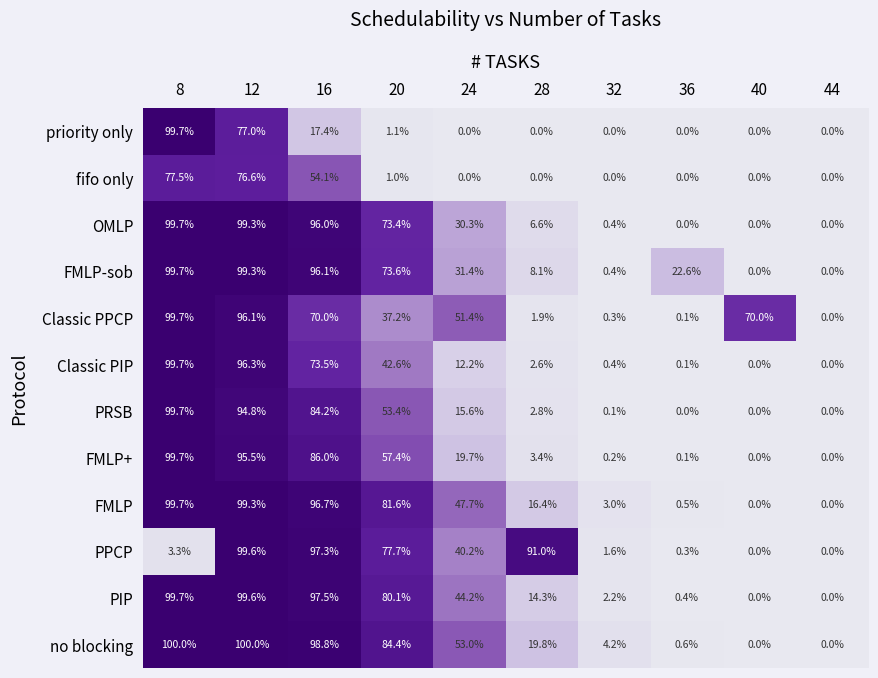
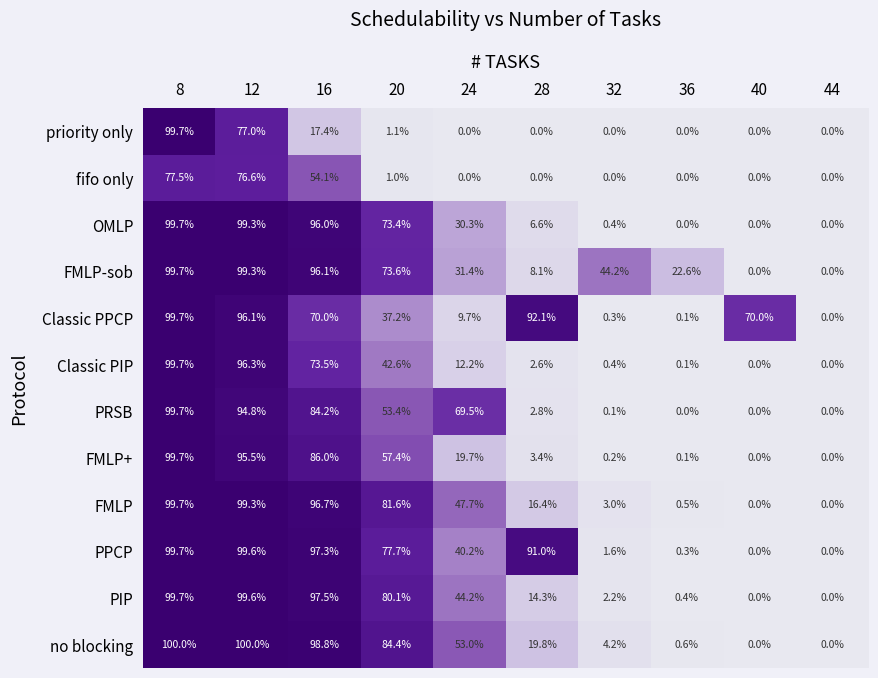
FMLP-sob, 32: 0.4% -> 44.2%
Classic PPCP, 24: 51.4% -> 9.7%
Classic PPCP, 28: 1.9% -> 92.1%
PRSB, 24: 15.6% -> 69.5%
PPCP, 8: 3.3% -> 99.7%
